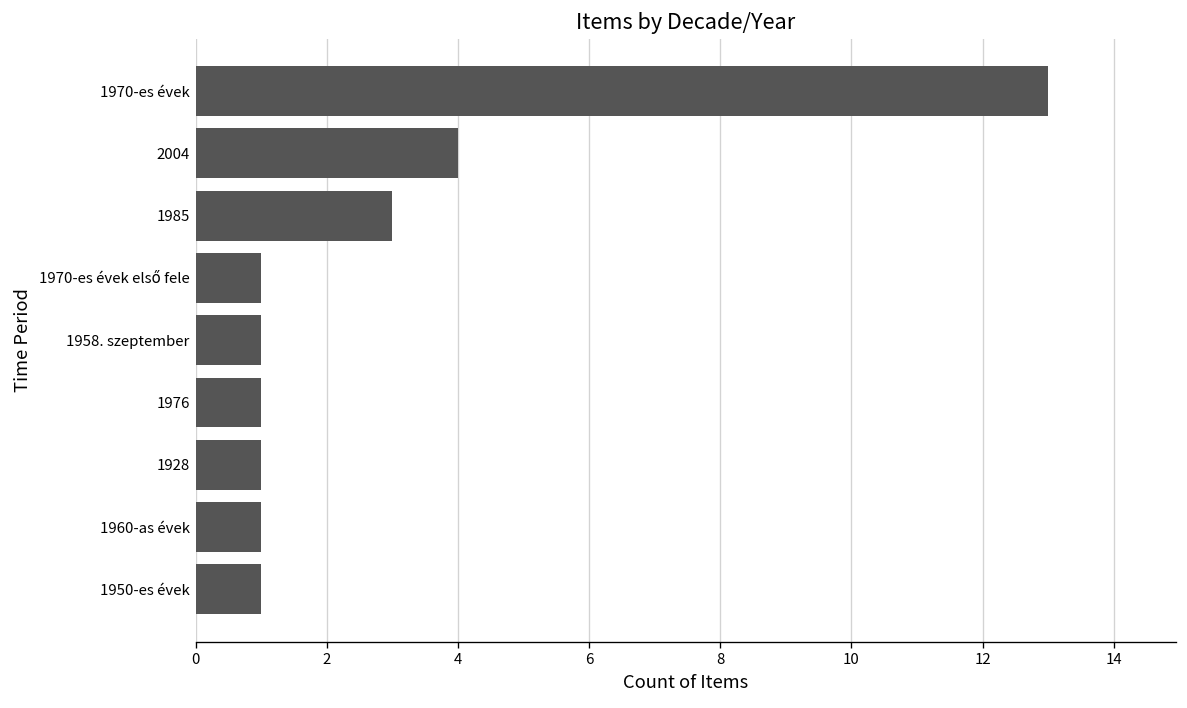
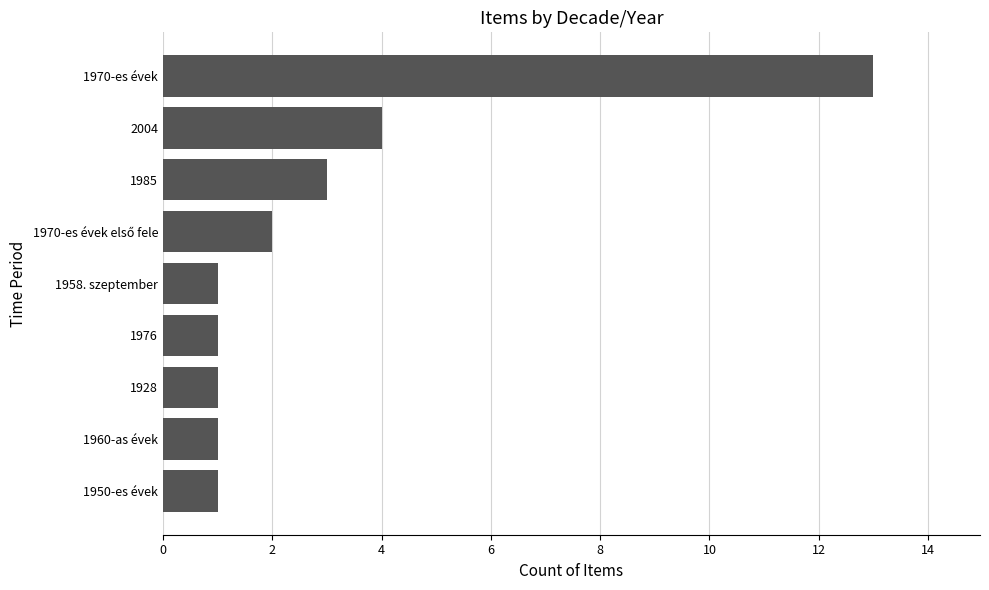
1970-es évek első fele: 1 -> 2
